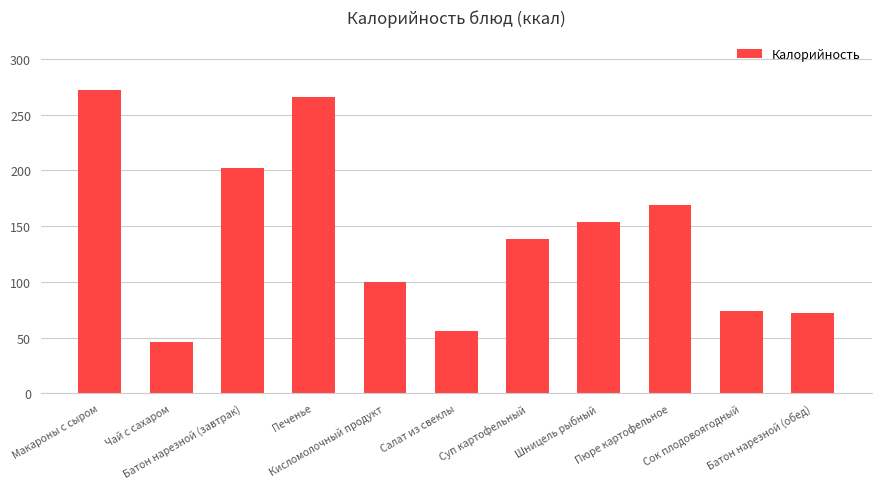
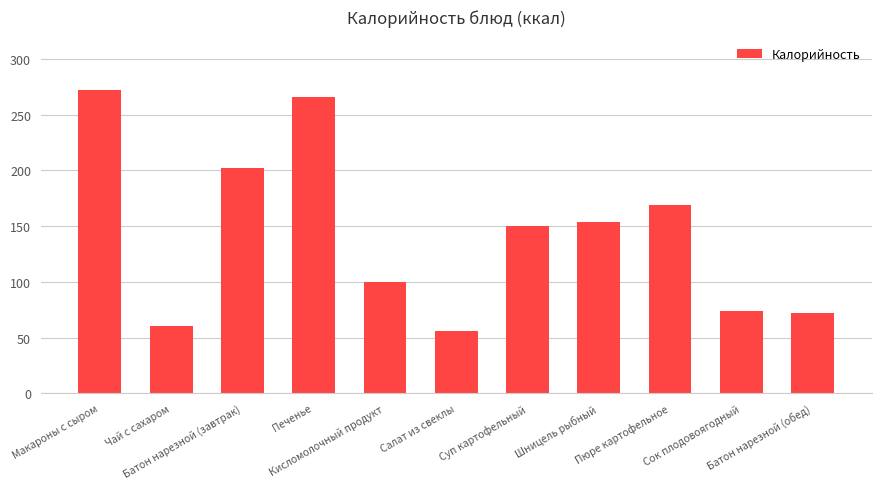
Чай с сахаром: 46 -> 60
Суп картофельный: 138 -> 150
